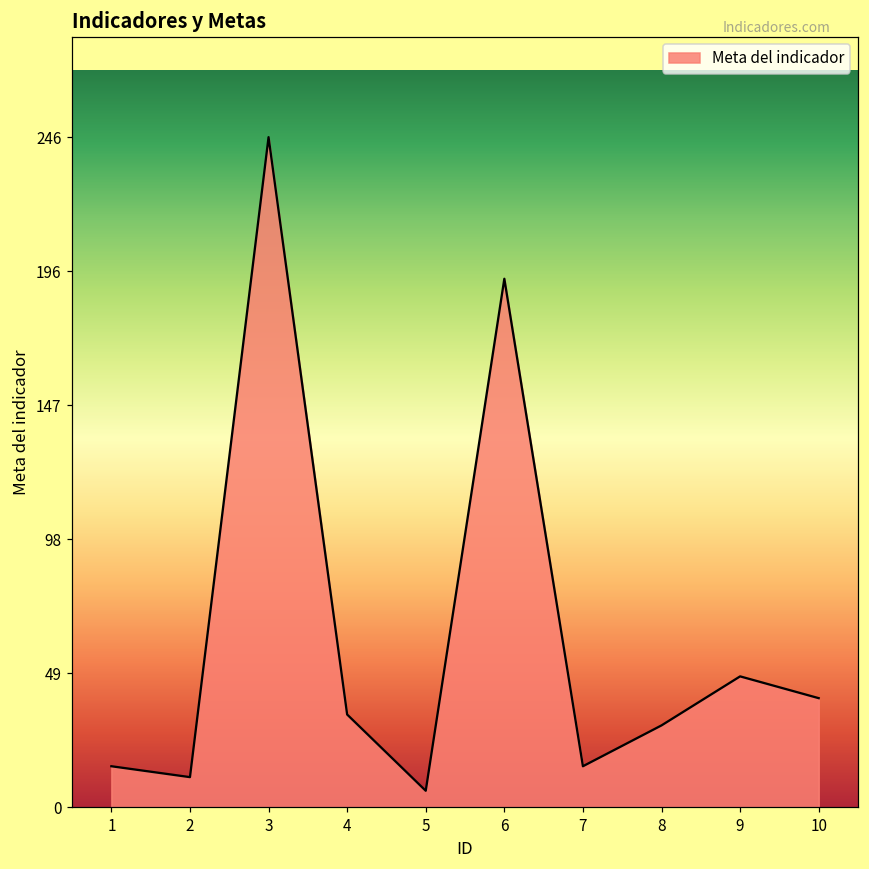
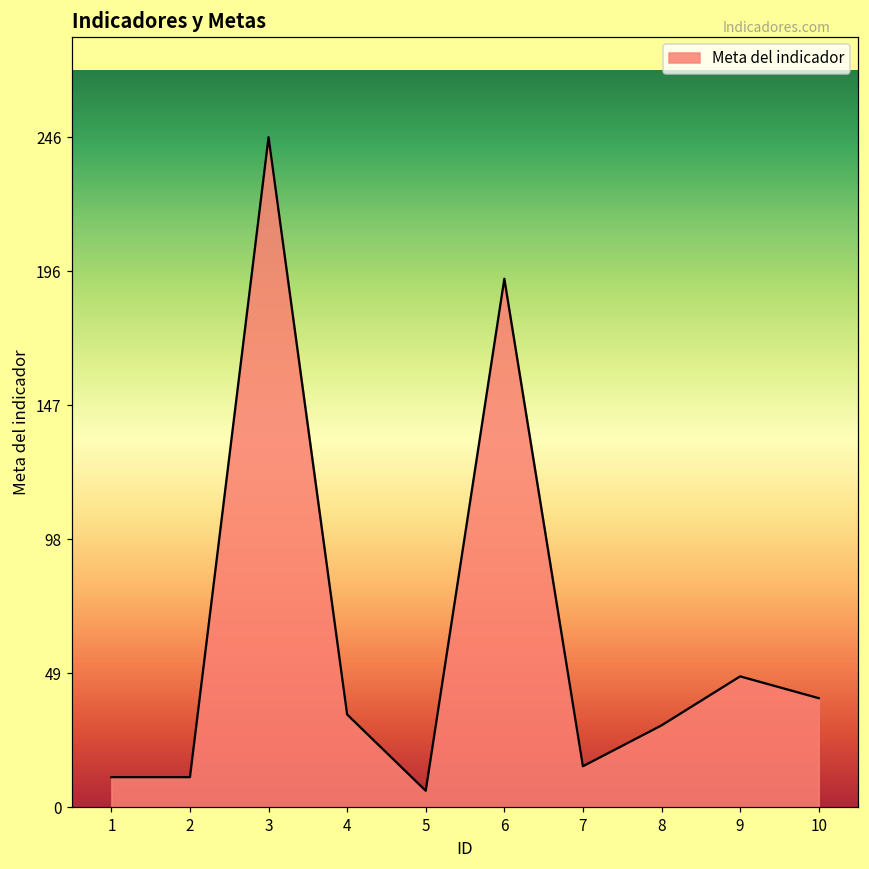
1: 15 -> 11
